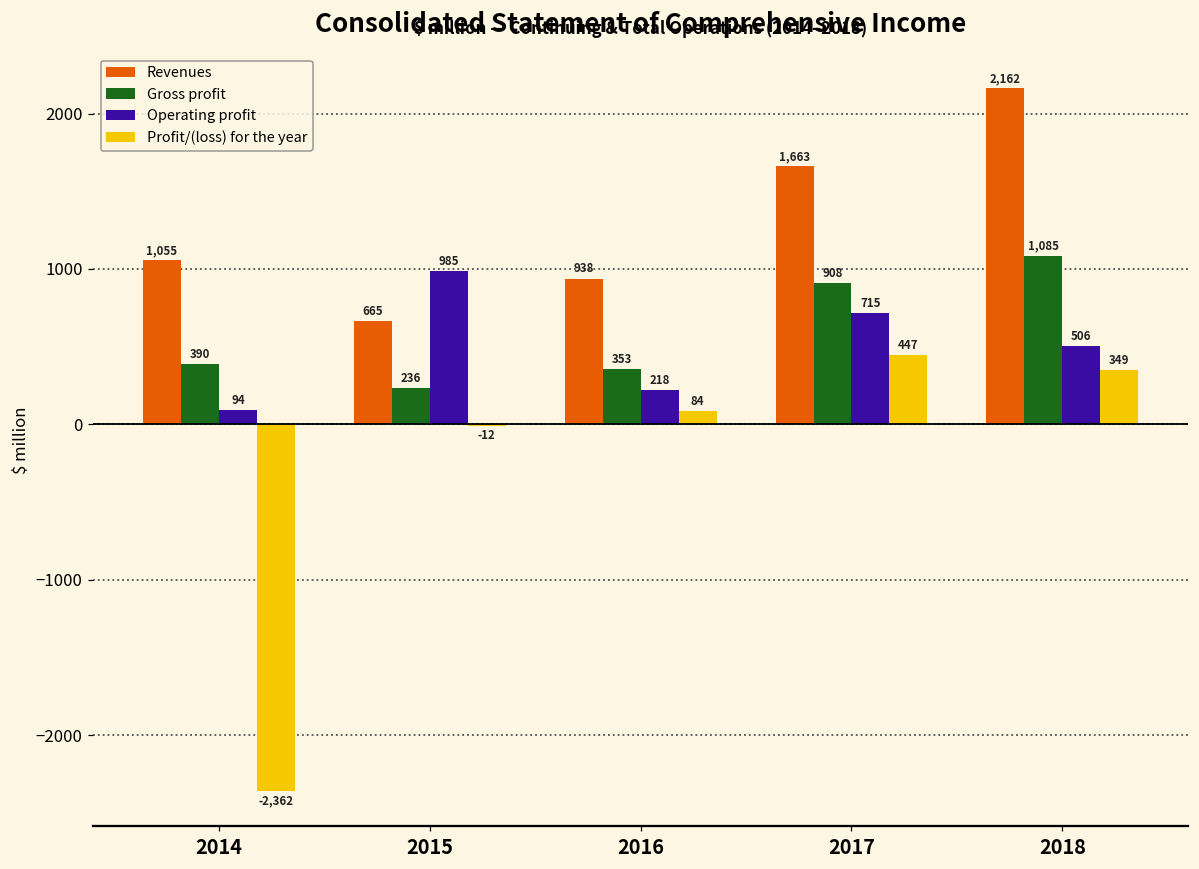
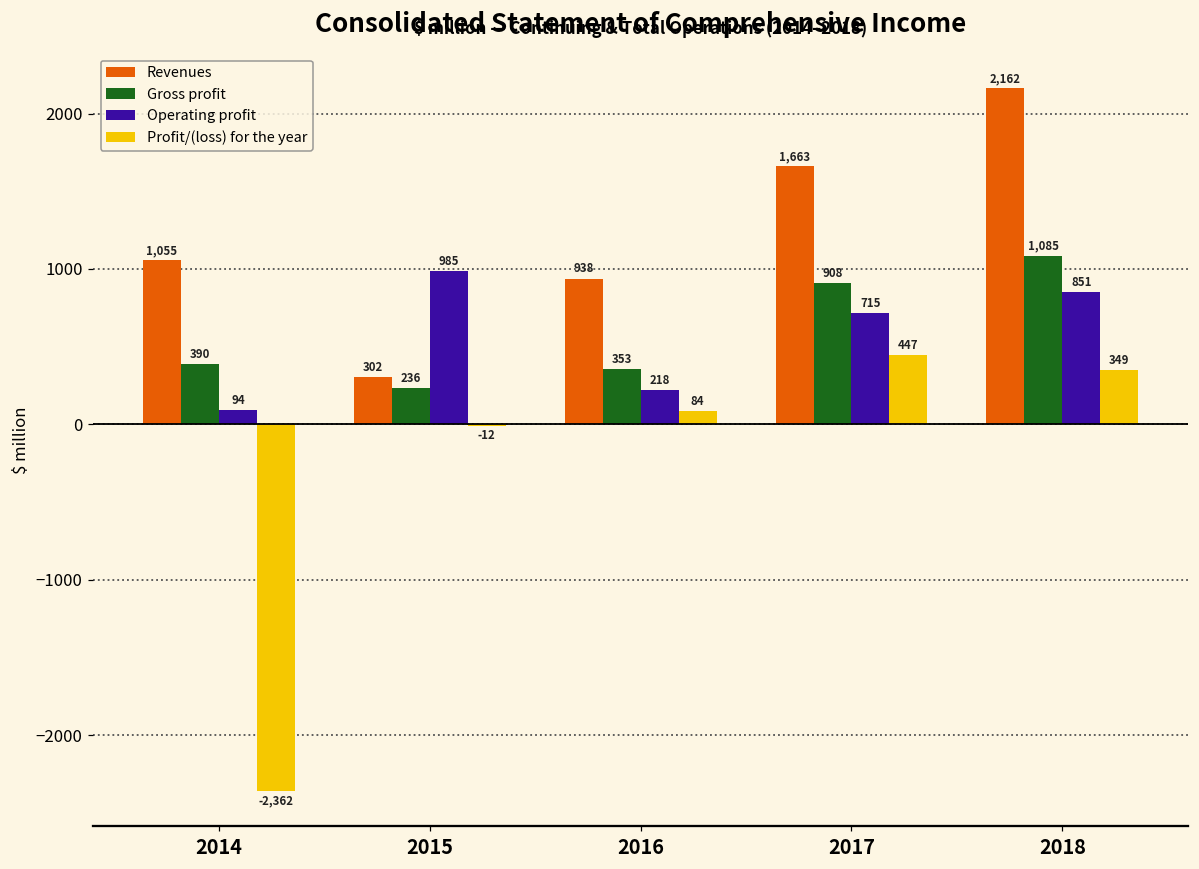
Revenues, 2015: 665 -> 302
Operating profit, 2018: 506 -> 851
